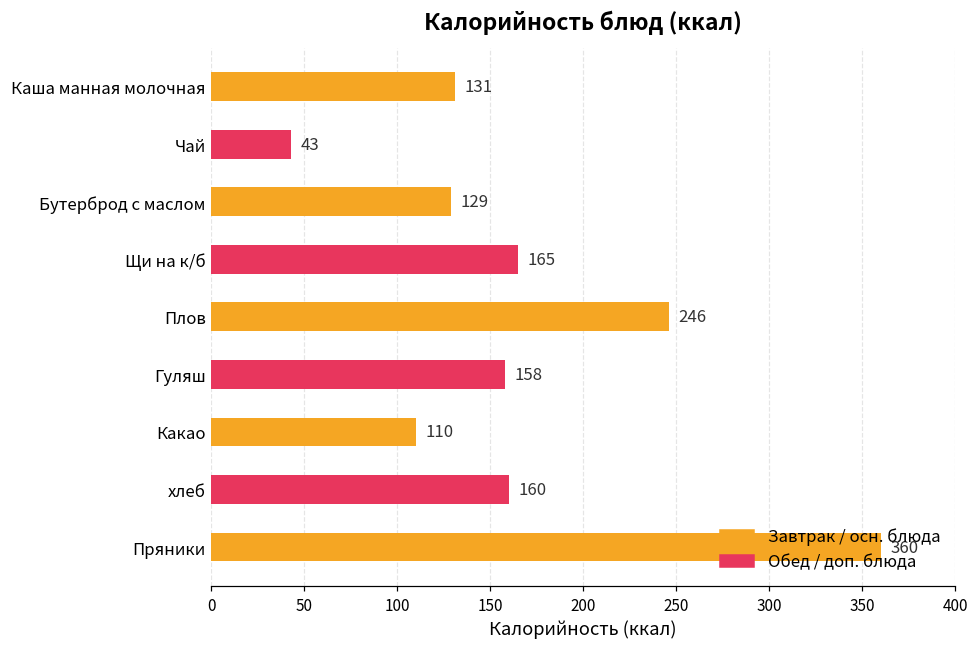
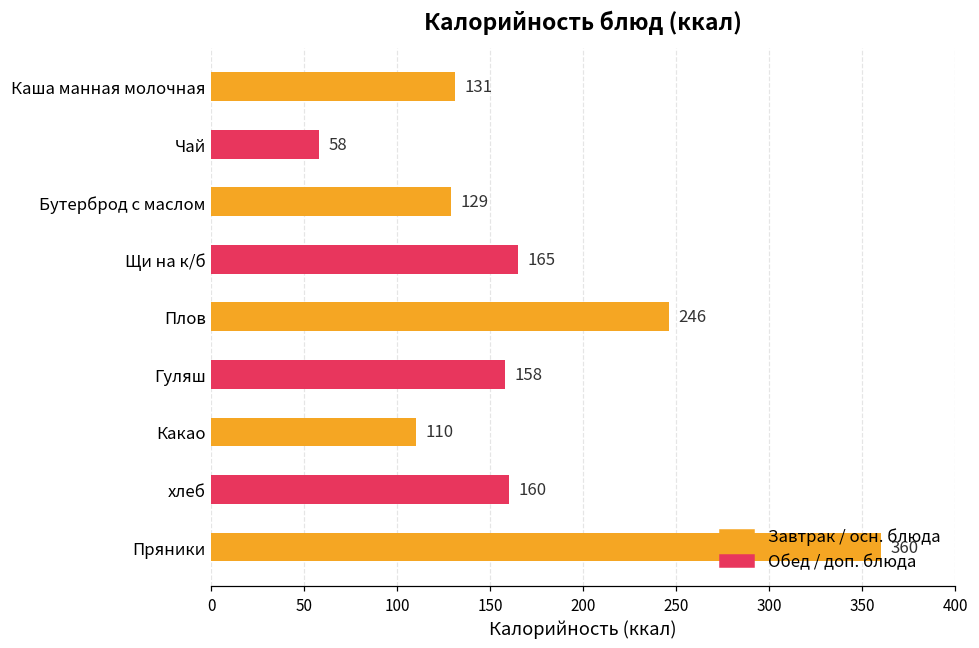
Чай: 43 -> 58
